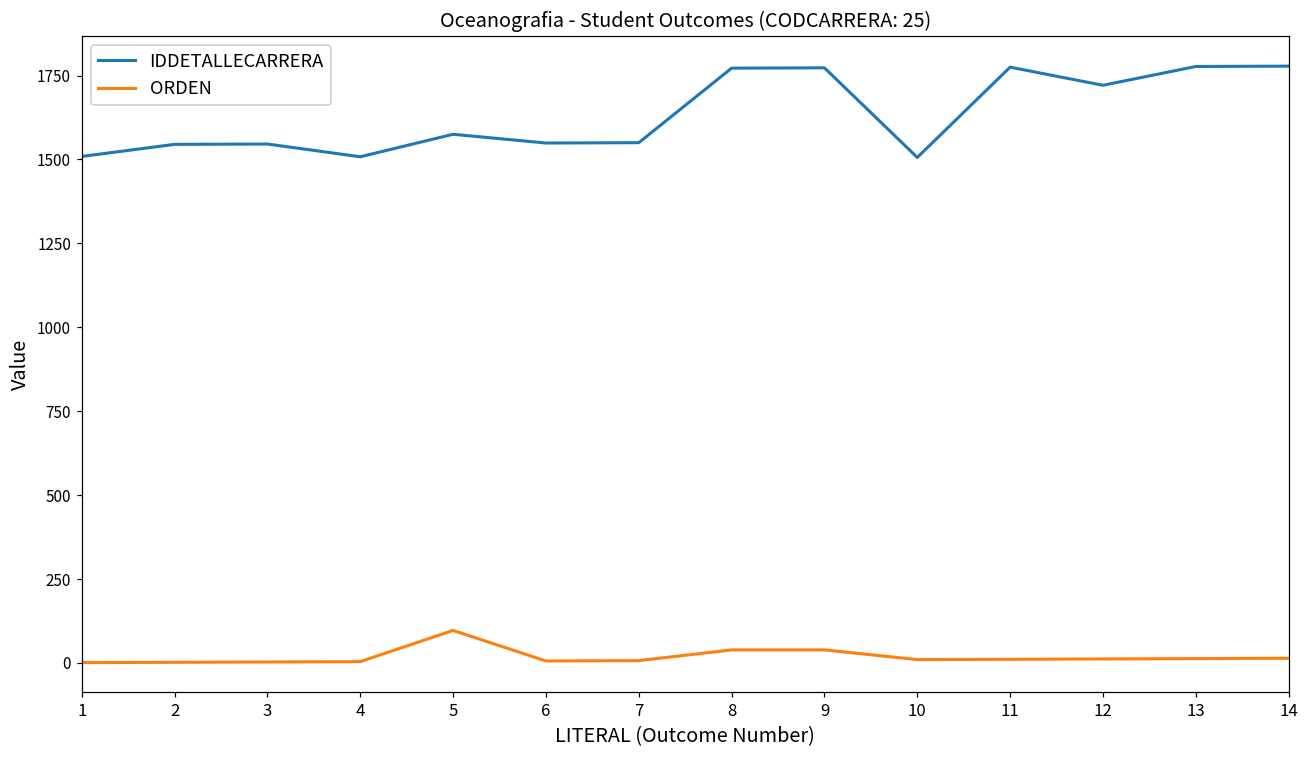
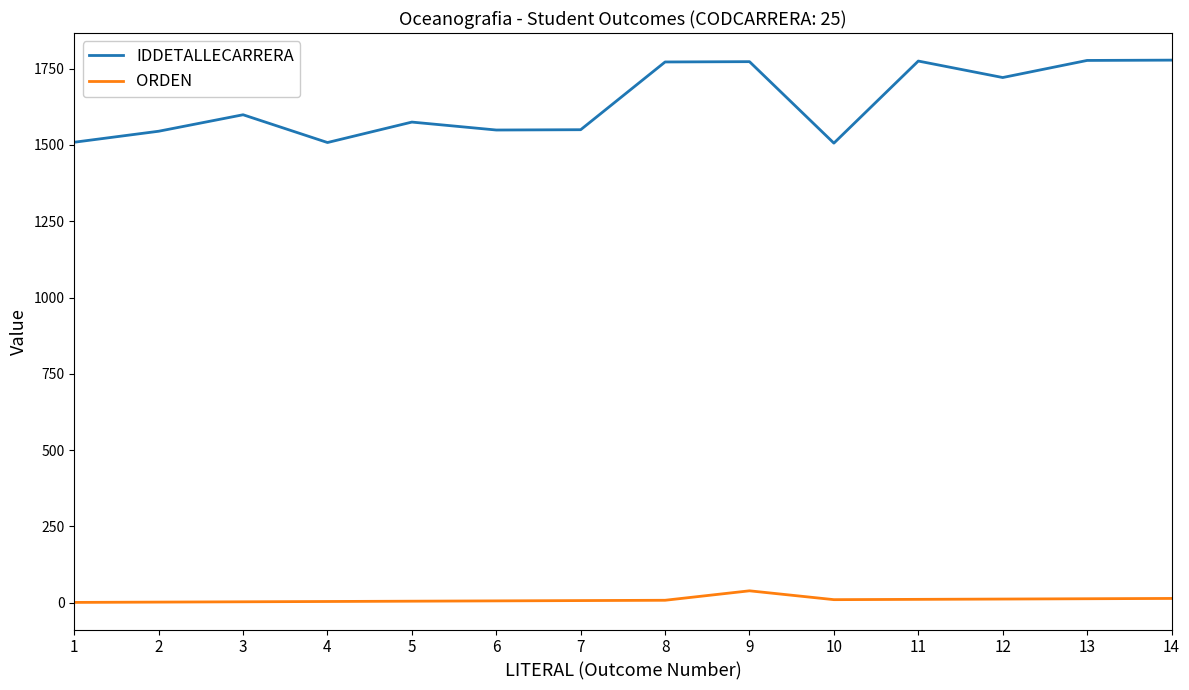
IDDETALLECARRERA, 3: 1550 -> 1600
ORDEN, 5: 100 -> 10
ORDEN, 8: 40 -> 10
